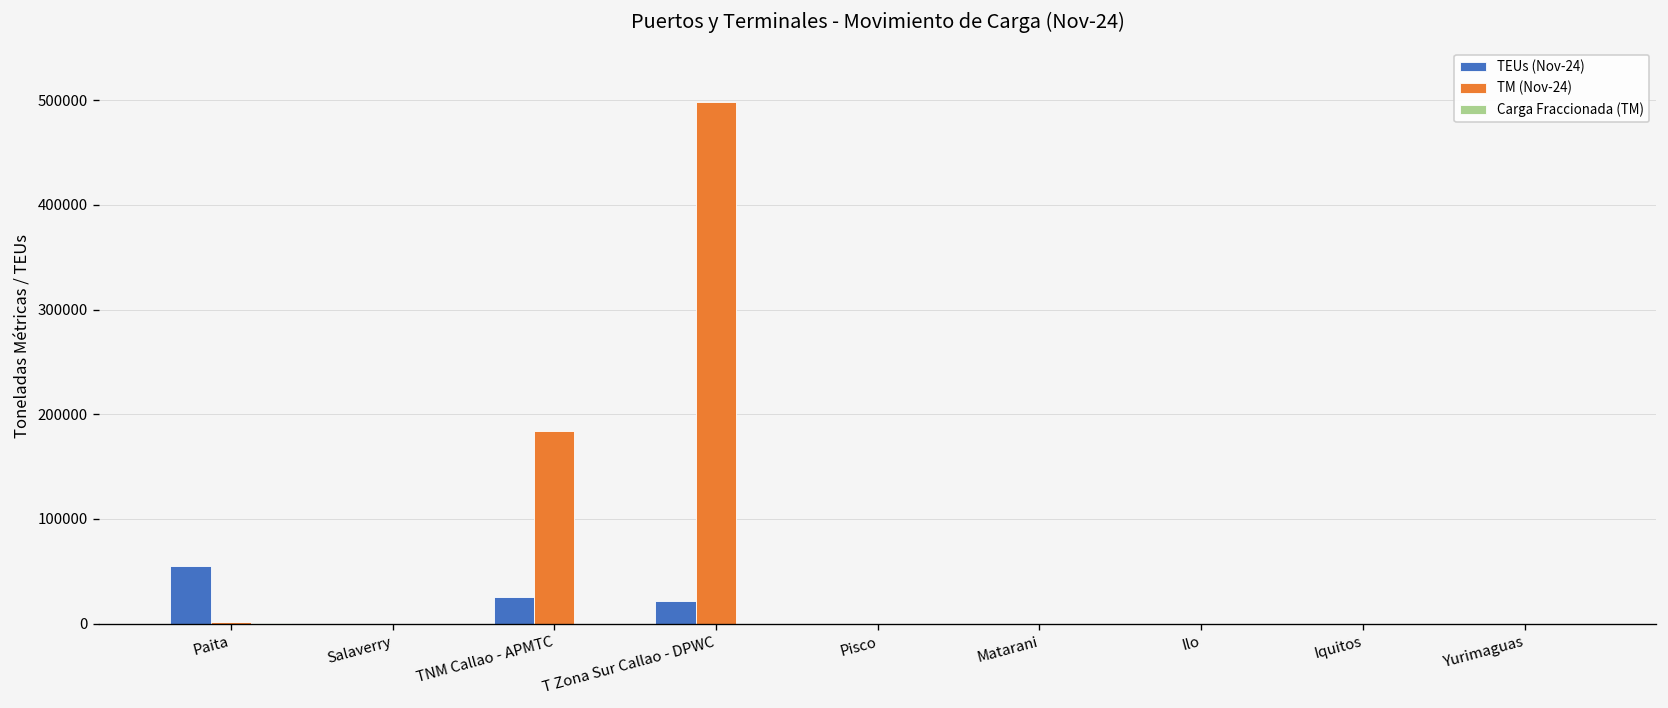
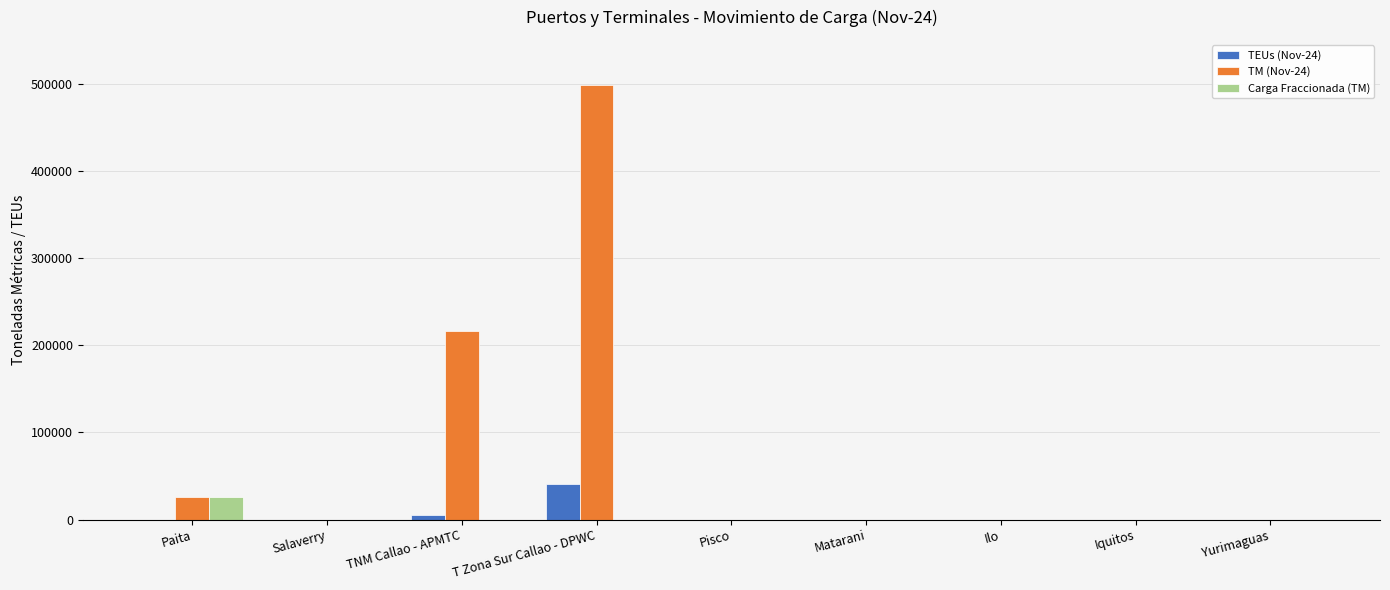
TEUs (Nov-24), Paita: 50000 -> 0
TM (Nov-24), Paita: 0 -> 30000
Carga Fraccionada (TM), Paita: 0 -> 30000
TEUs (Nov-24), TNM Callao - APMTC: 30000 -> 10000
TM (Nov-24), TNM Callao - APMTC: 180000 -> 220000
TEUs (Nov-24), T Zona Sur Callao - DPWC: 20000 -> 40000
